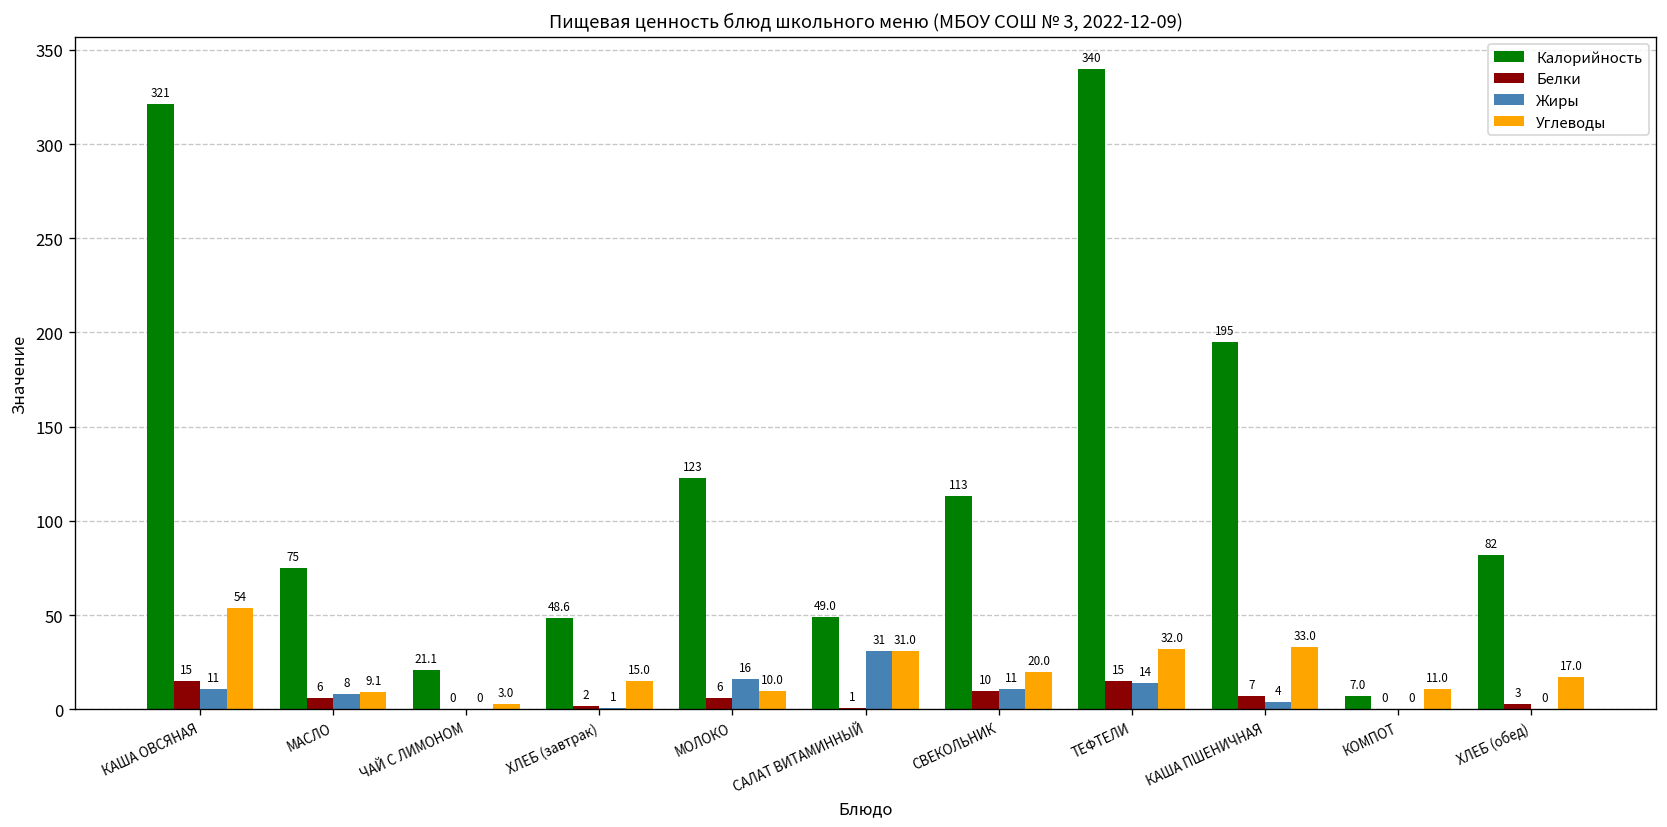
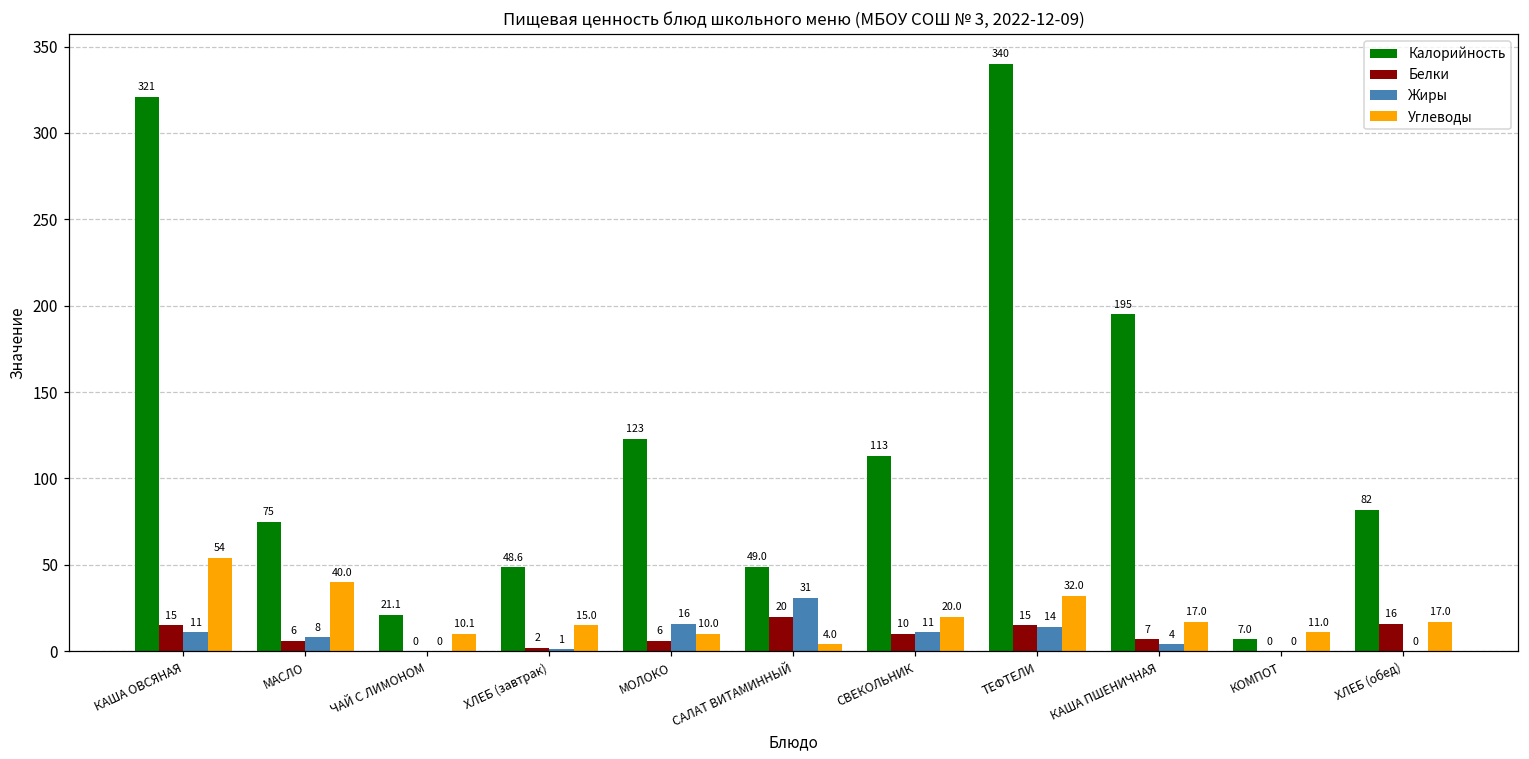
Углеводы, МАСЛО: 9.1 -> 40.0
Углеводы, ЧАЙ С ЛИМОНОМ: 3.0 -> 10.1
Белки, САЛАТ ВИТАМИННЫЙ: 1 -> 20
Углеводы, САЛАТ ВИТАМИННЫЙ: 31.0 -> 4.0
Углеводы, КАША ПШЕНИЧНАЯ: 33.0 -> 17.0
Белки, ХЛЕБ (обед): 3 -> 16
